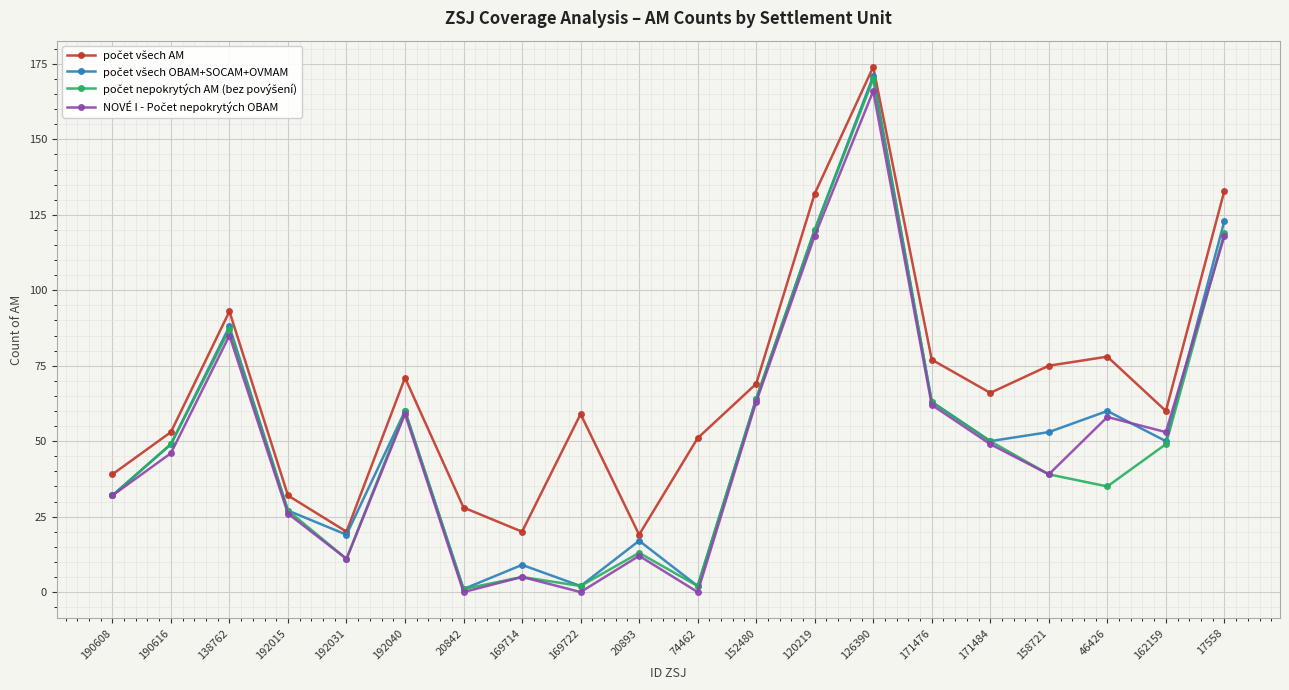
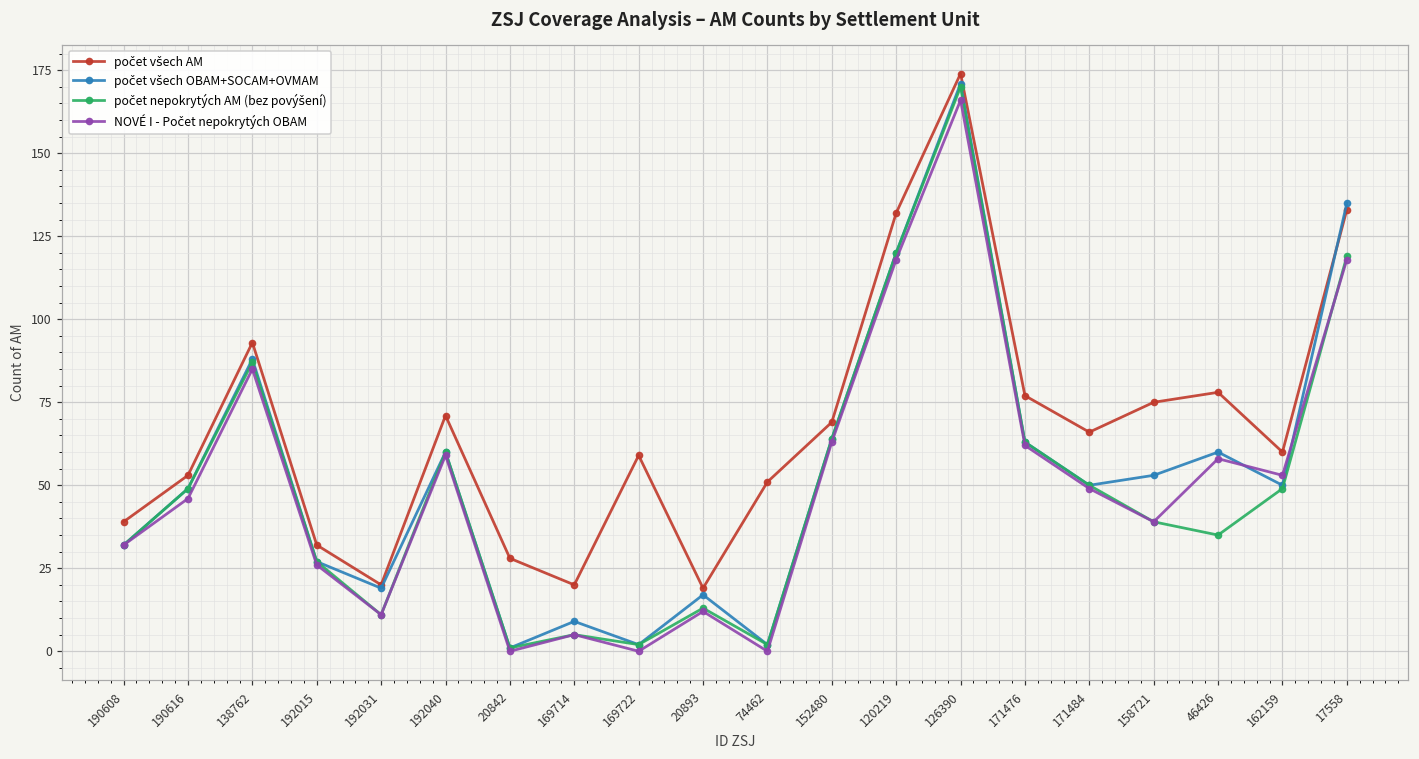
počet všech OBAM+SOCAM+OVMAM, 17558: 123 -> 135
